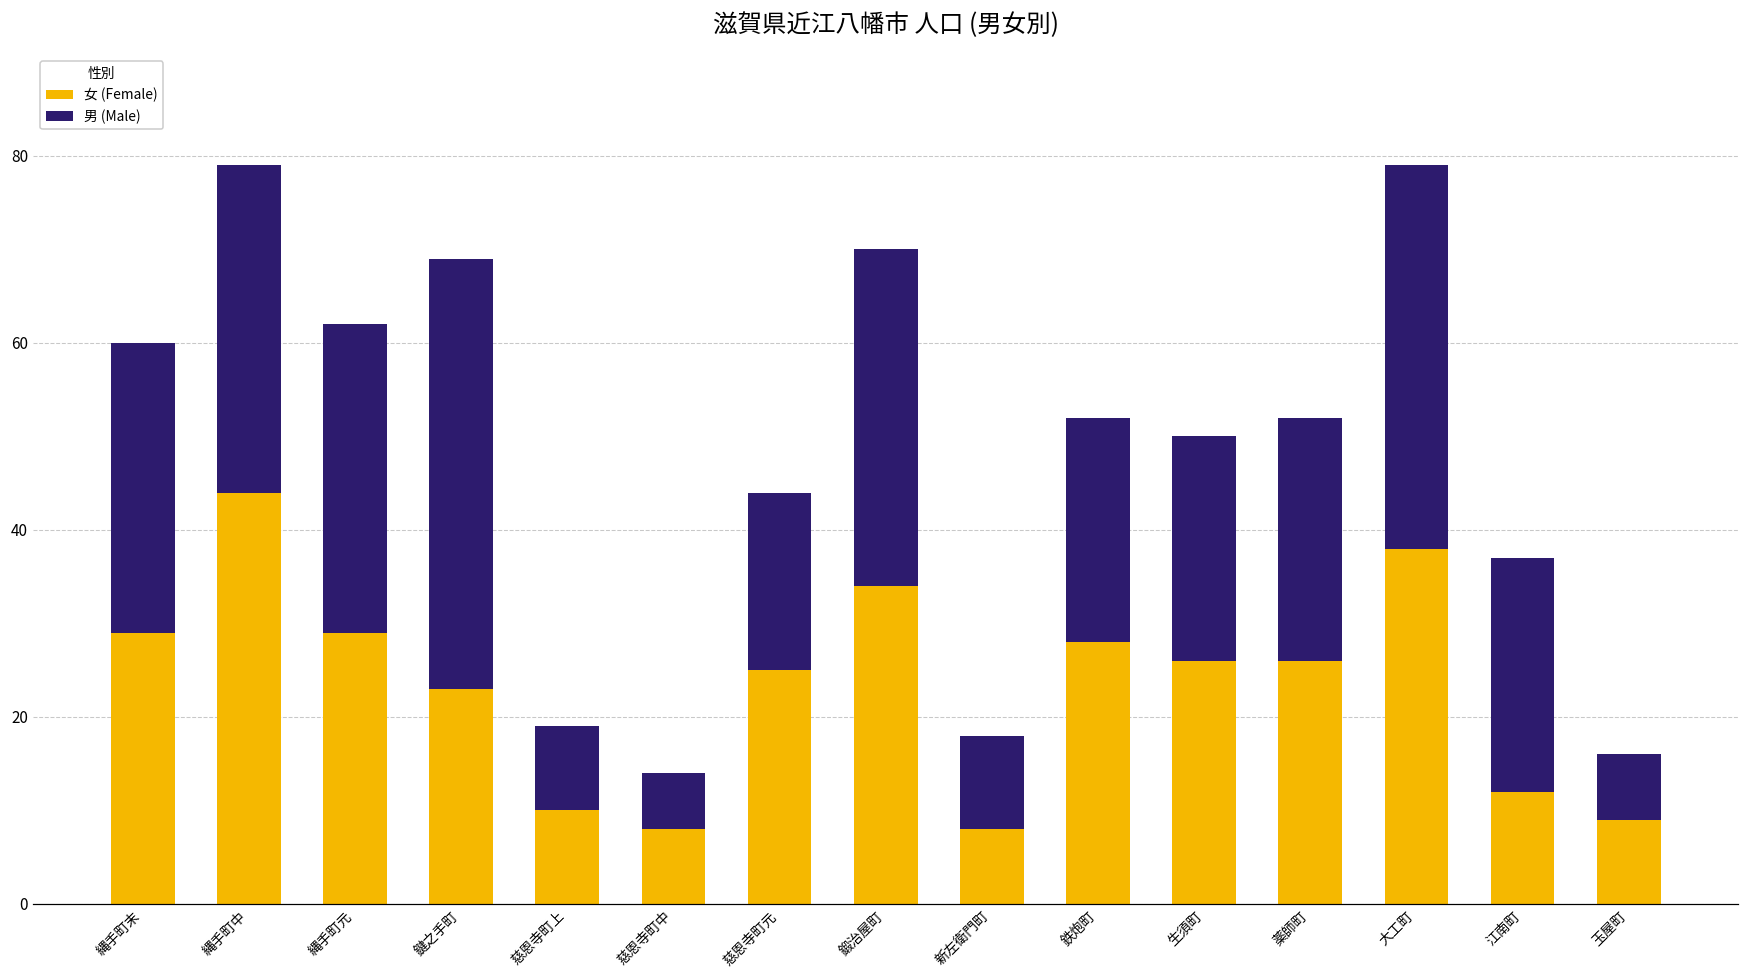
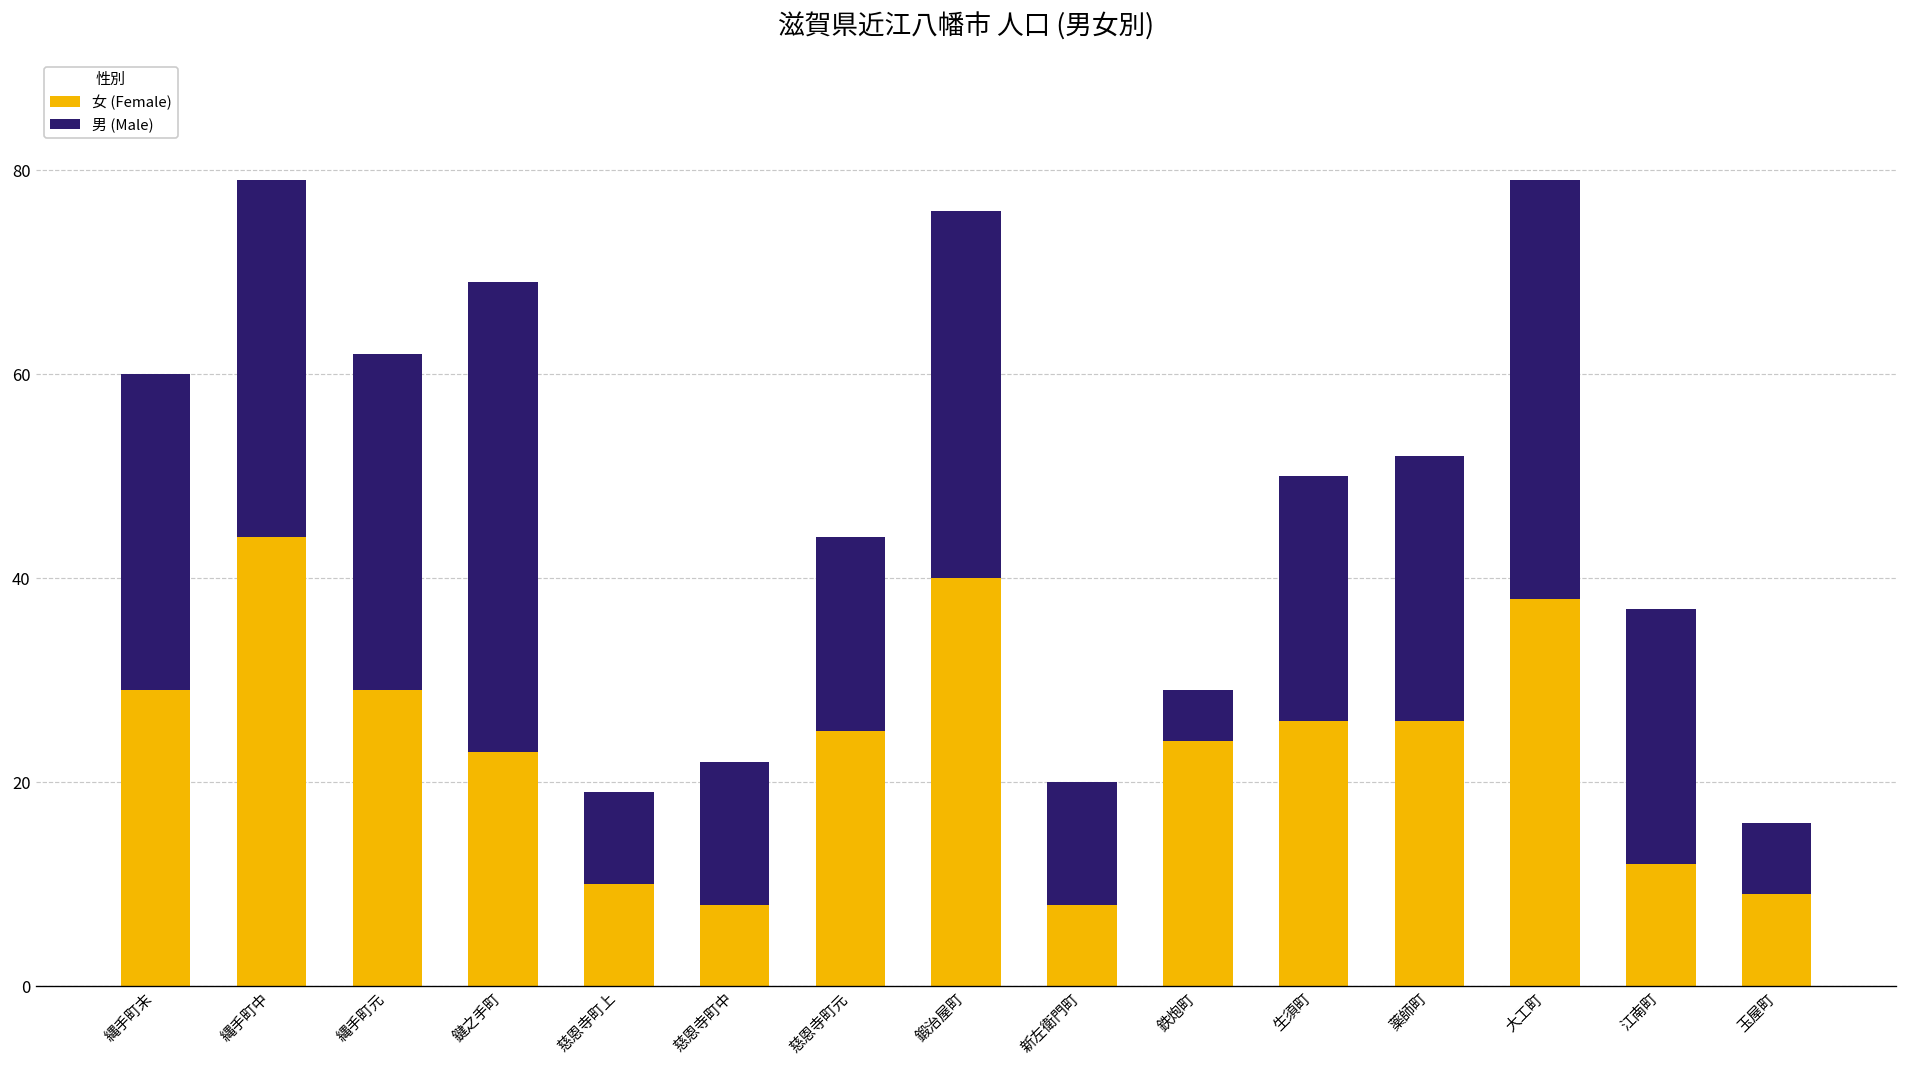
男 (Male), 慈恩寺町中: 6 -> 14
女 (Female), 鍛治屋町: 34 -> 40
男 (Male), 新左衛門町: 10 -> 12
女 (Female), 鉄炮町: 28 -> 24
男 (Male), 鉄炮町: 24 -> 5
